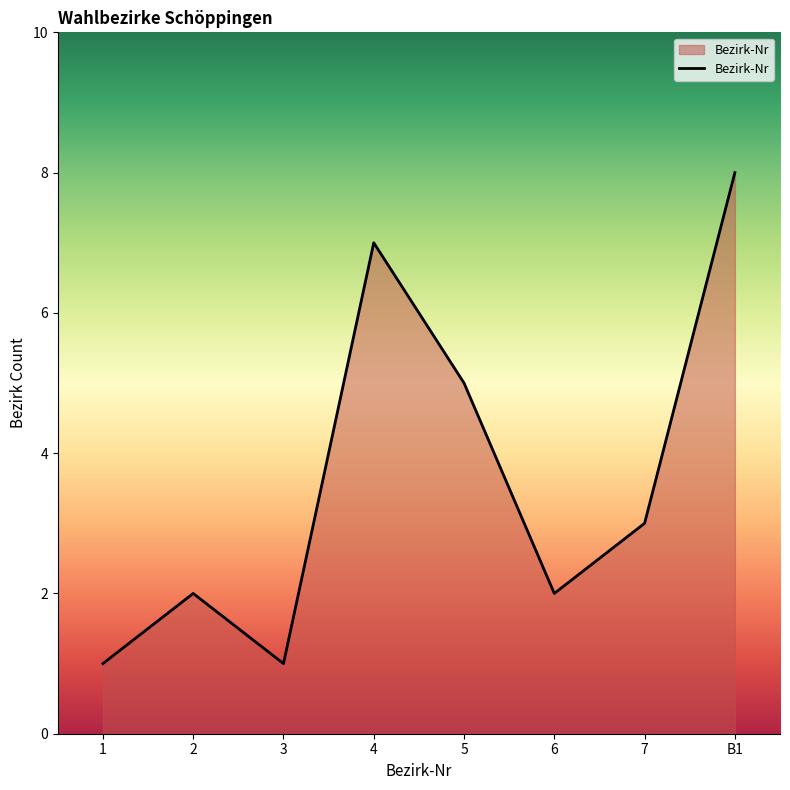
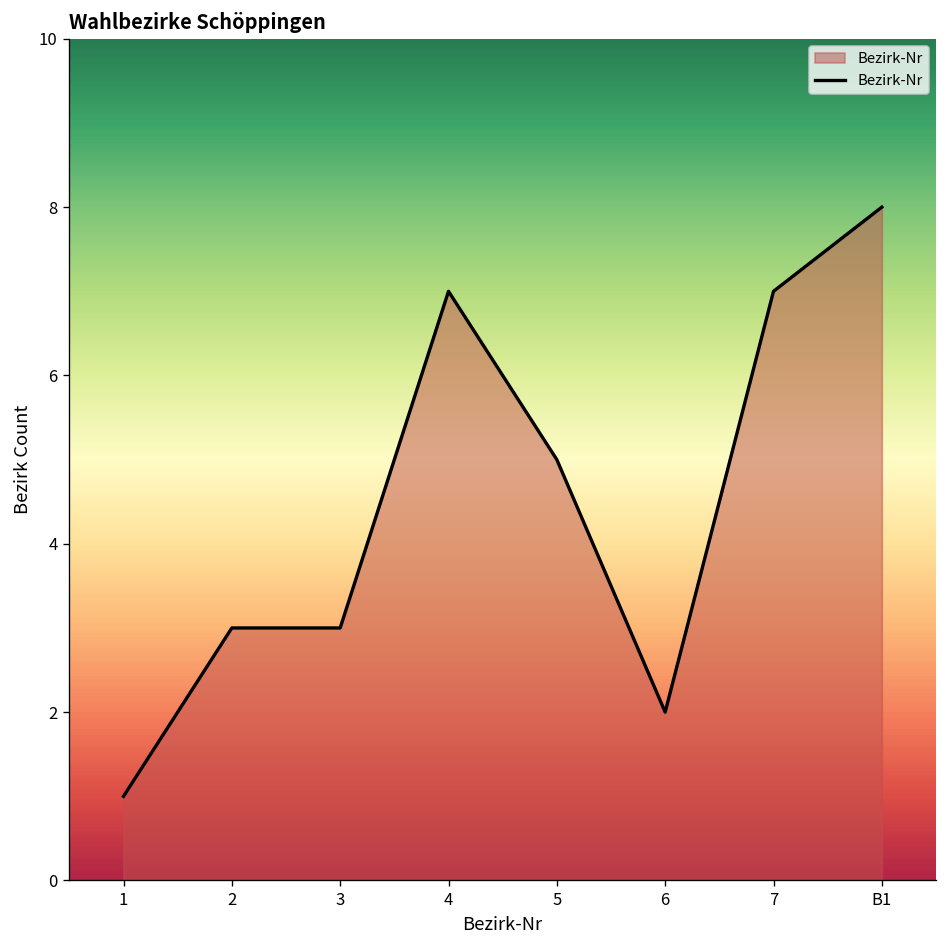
2: 2 -> 3
3: 1 -> 3
7: 3 -> 7
